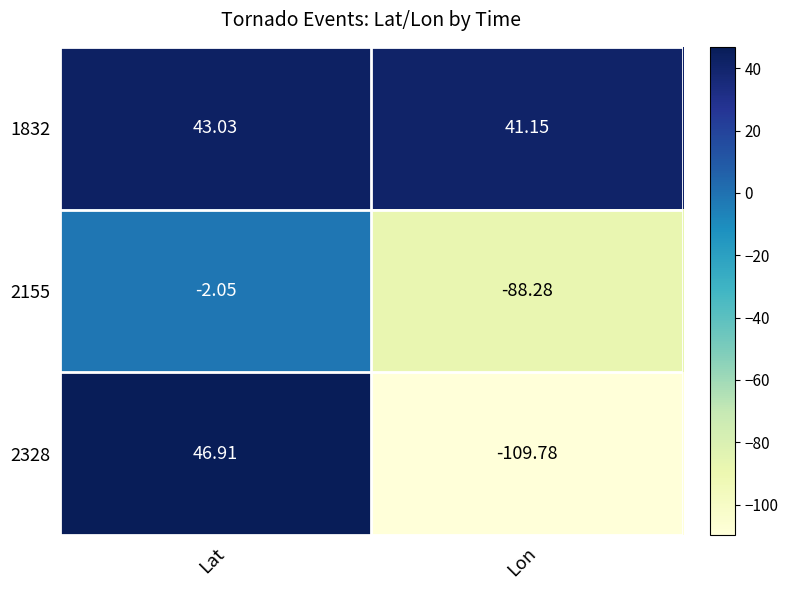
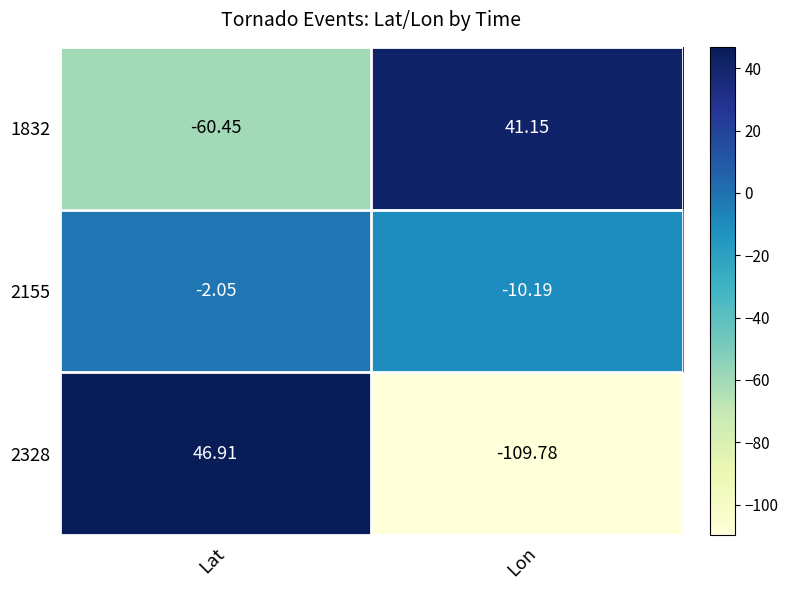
1832, Lat: 43.03 -> -60.45
2155, Lon: -88.28 -> -10.19
